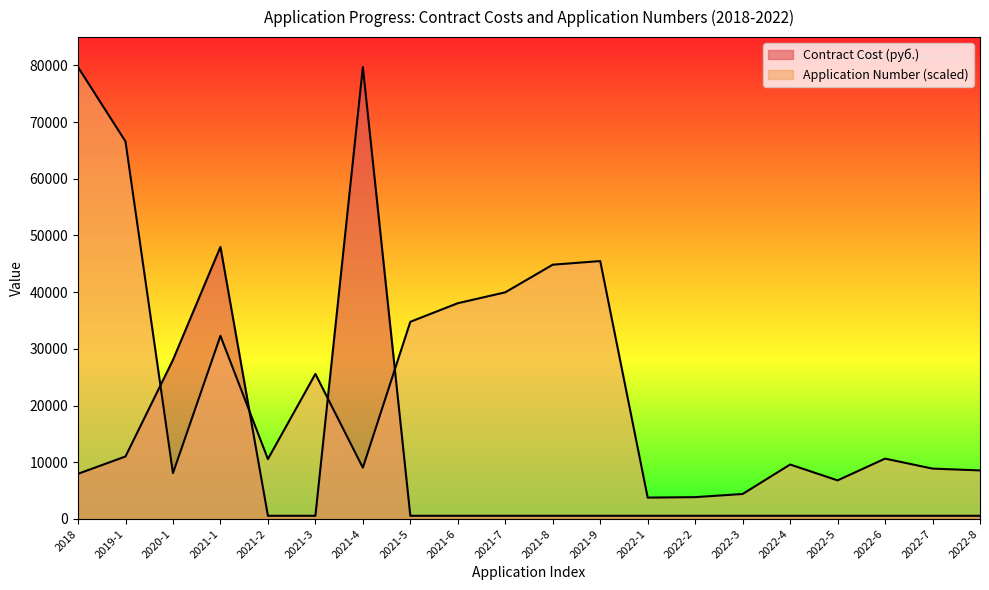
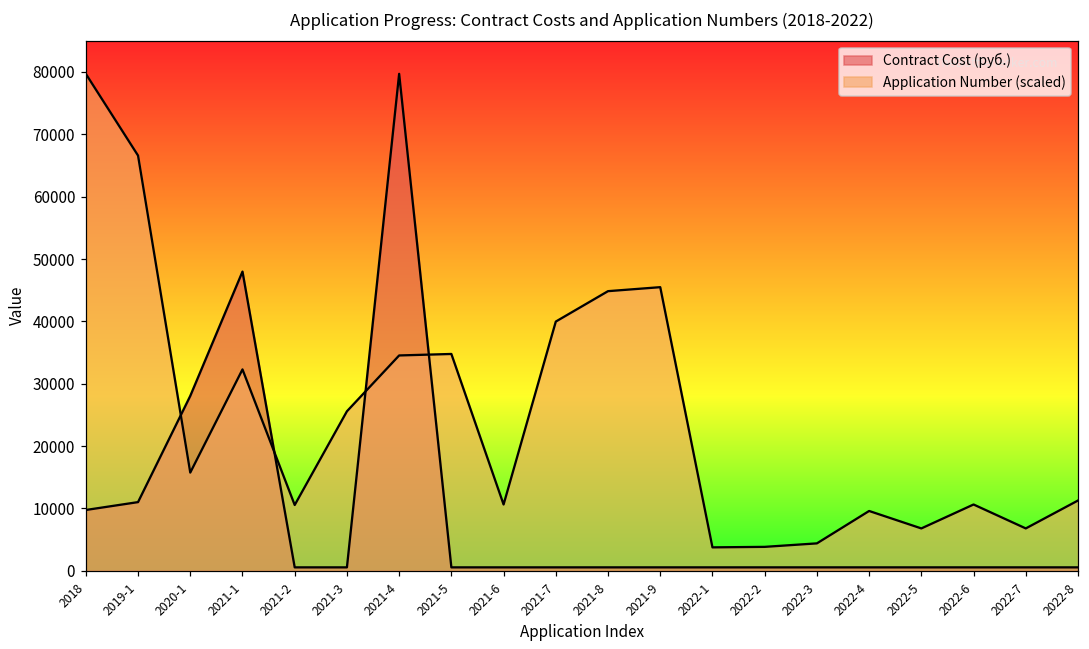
Contract Cost (руб.), 2018: 8000 -> 10000
Application Number (scaled), 2020-1: 8000 -> 16000
Application Number (scaled), 2021-4: 9000 -> 35000
Application Number (scaled), 2021-6: 38000 -> 11000
Application Number (scaled), 2022-7: 9000 -> 7000
Application Number (scaled), 2022-8: 9000 -> 11000
